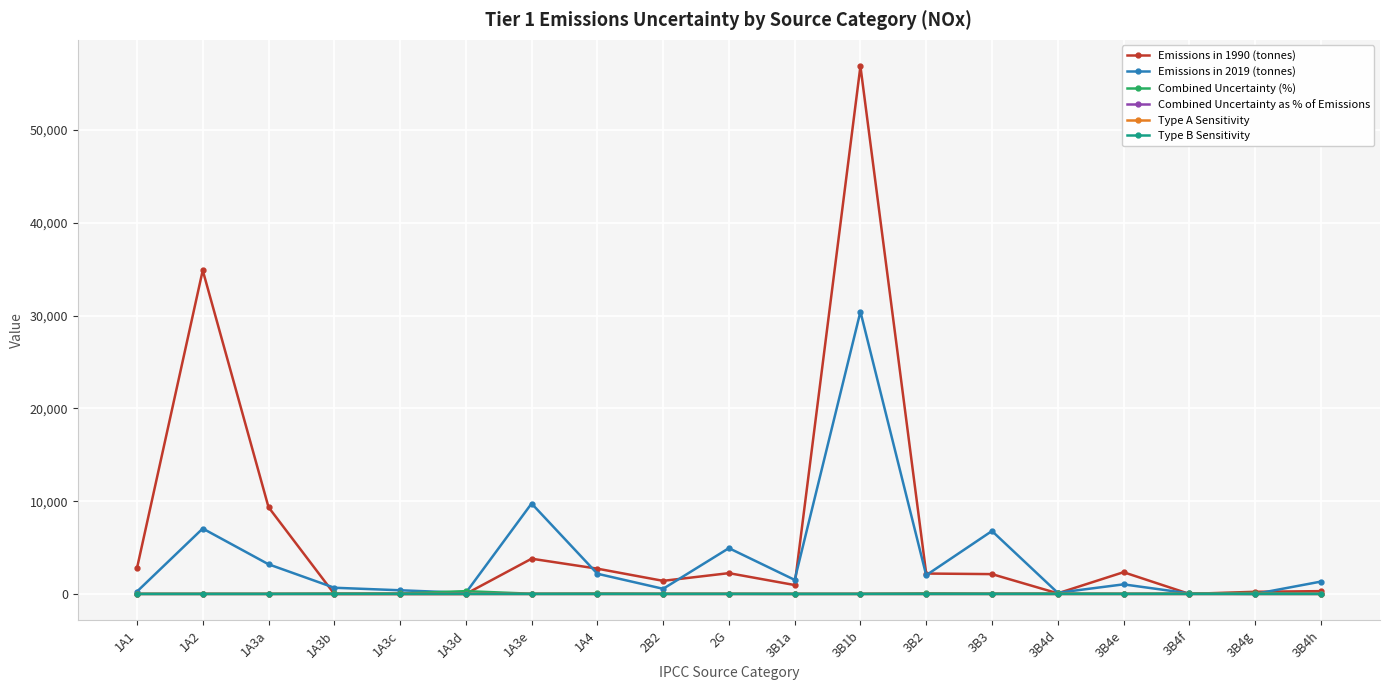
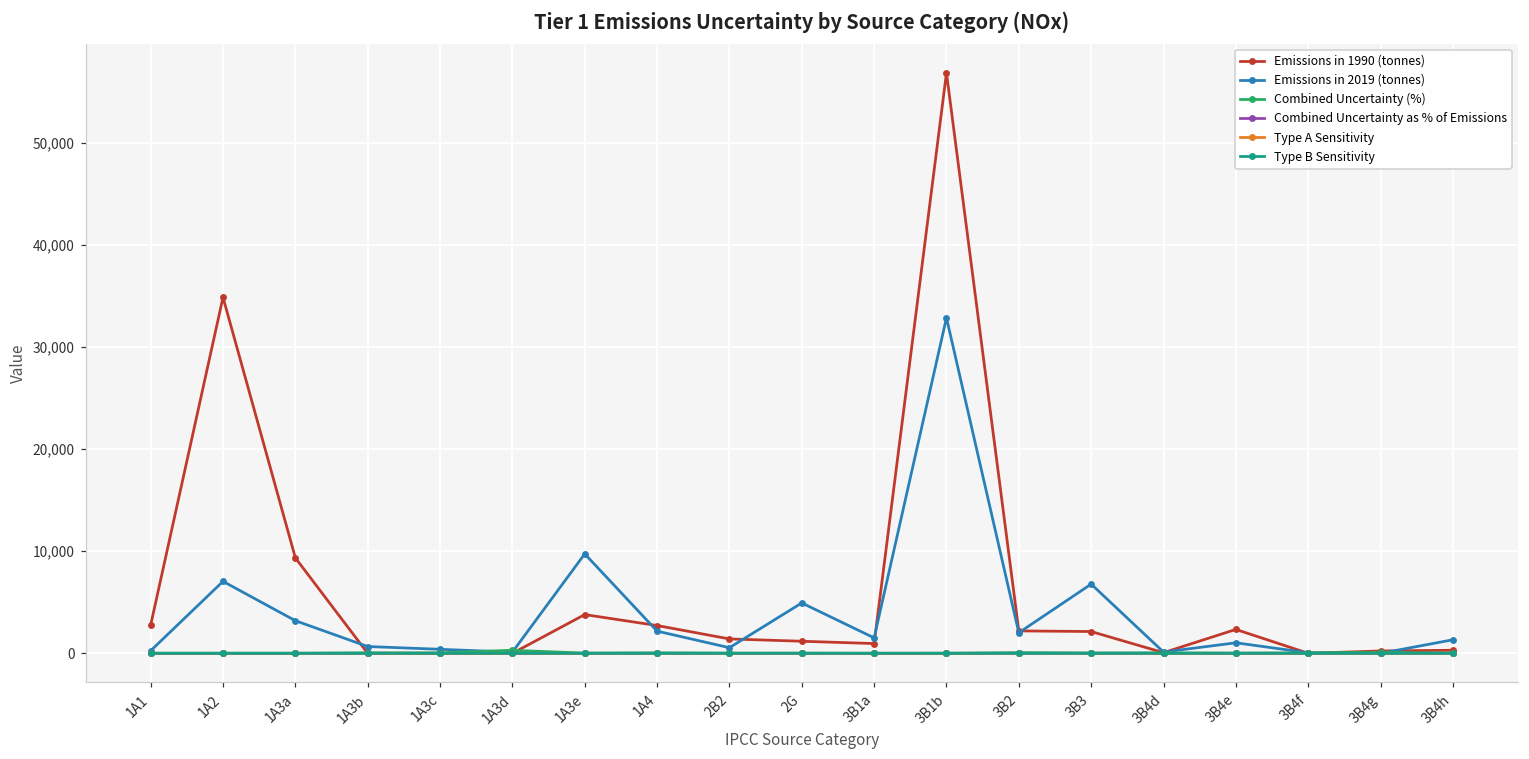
Emissions in 1990 (tonnes), 2G: 2,000 -> 1,000
Emissions in 2019 (tonnes), 3B1b: 30,000 -> 33,000
